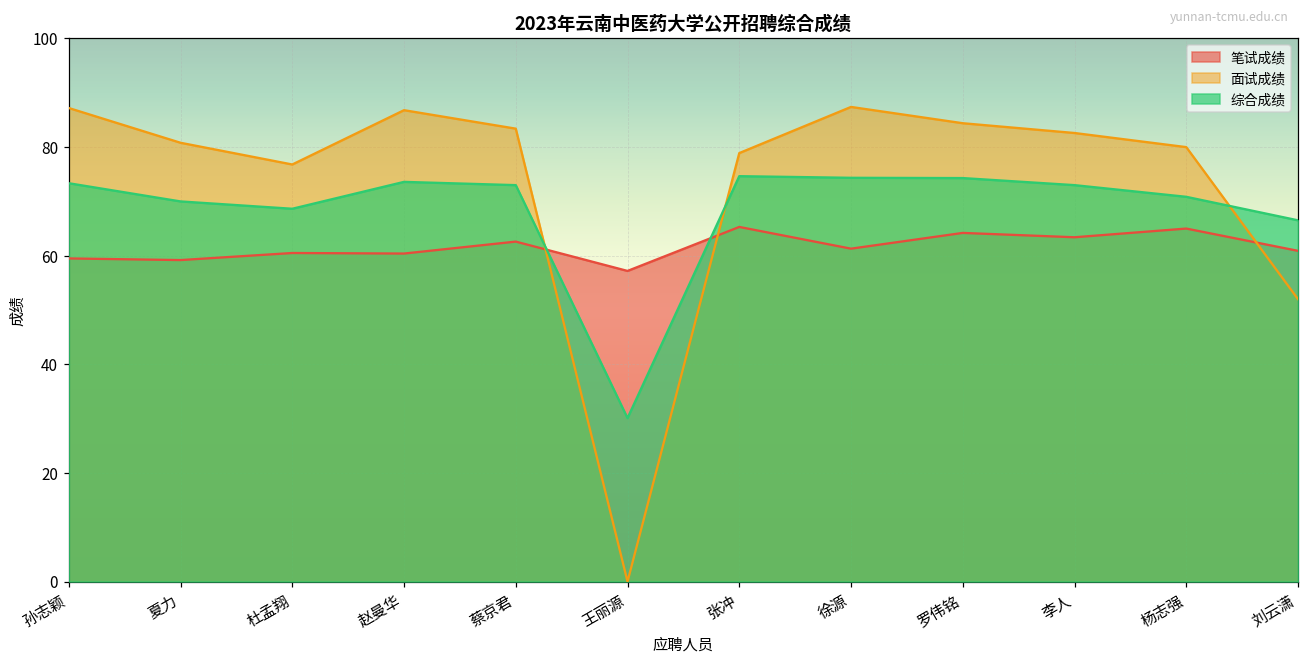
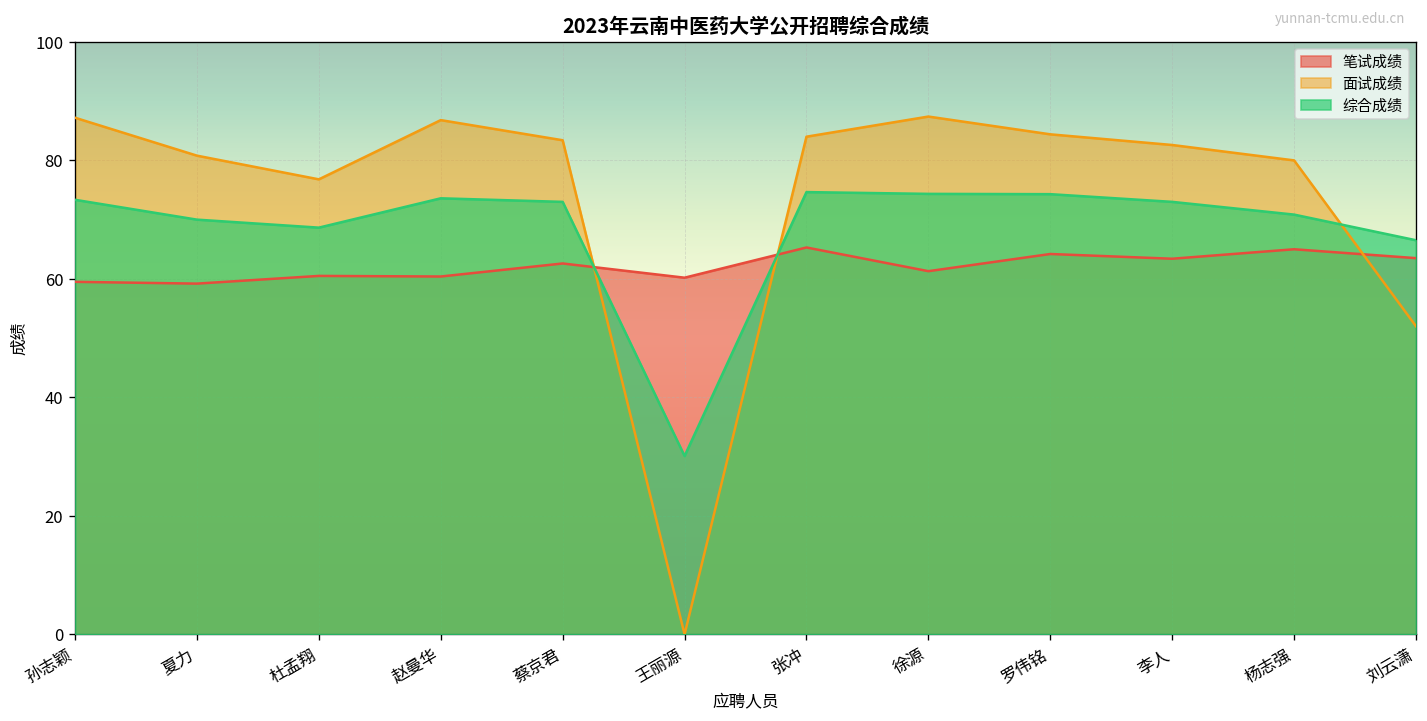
笔试成绩, 王丽源: 57 -> 60
面试成绩, 张冲: 79 -> 84
笔试成绩, 刘云潇: 61 -> 64
